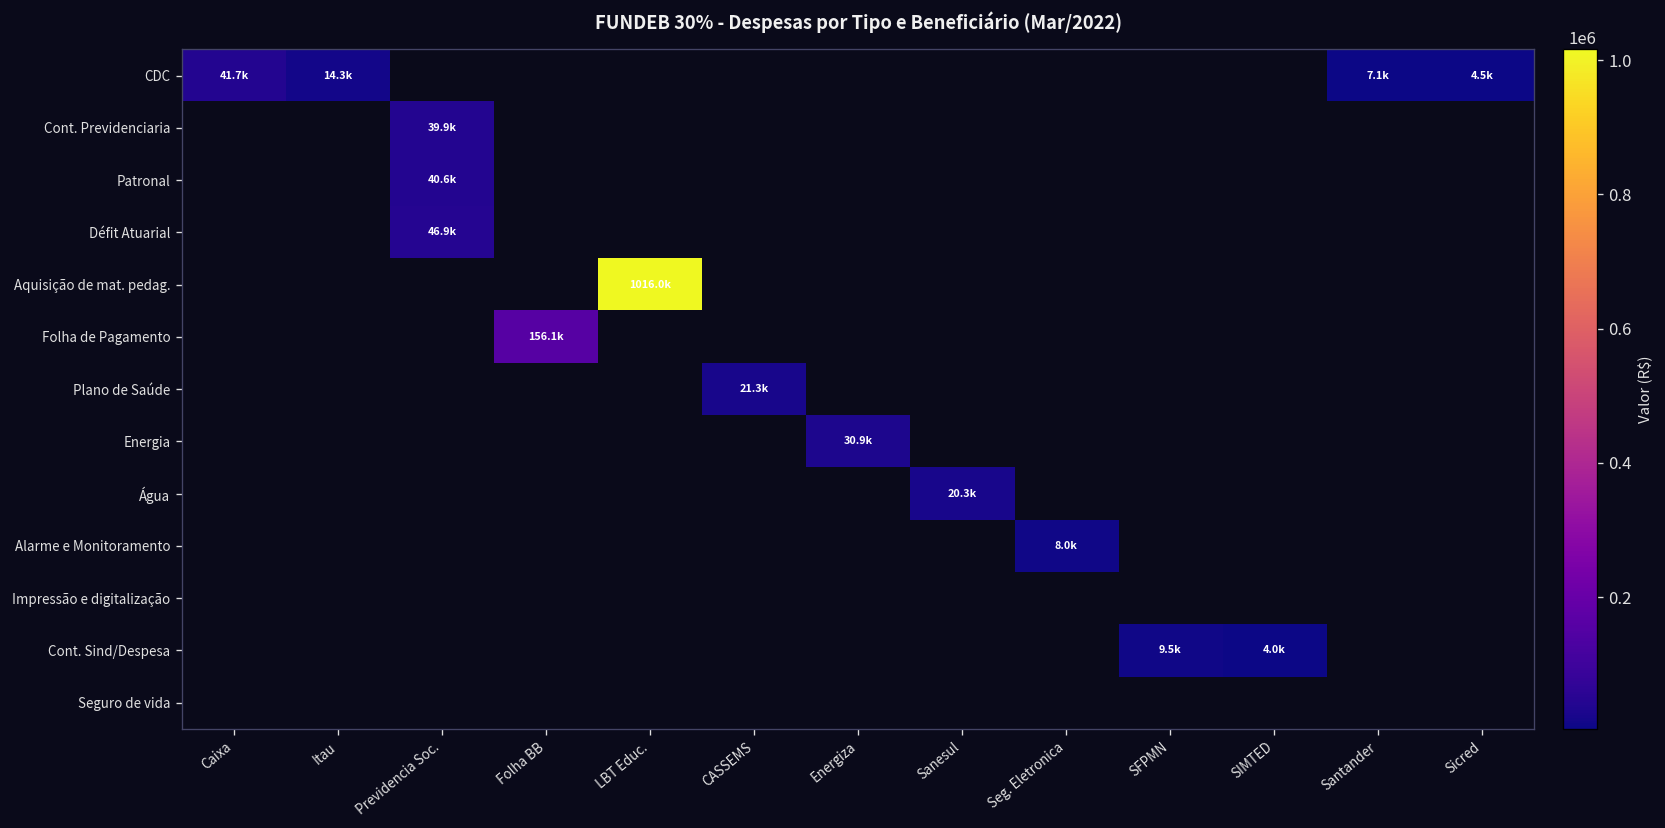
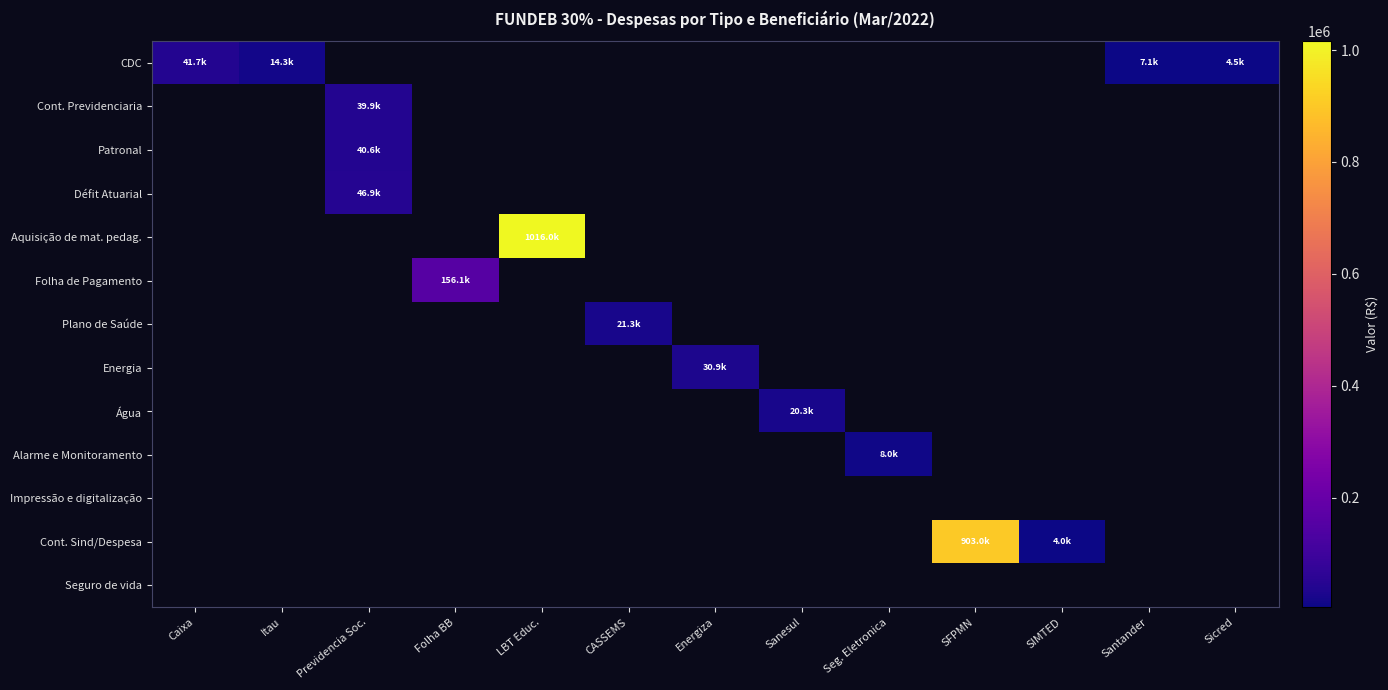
Cont. Sind/Despesa, SFPMN: 9.5k -> 903.0k
